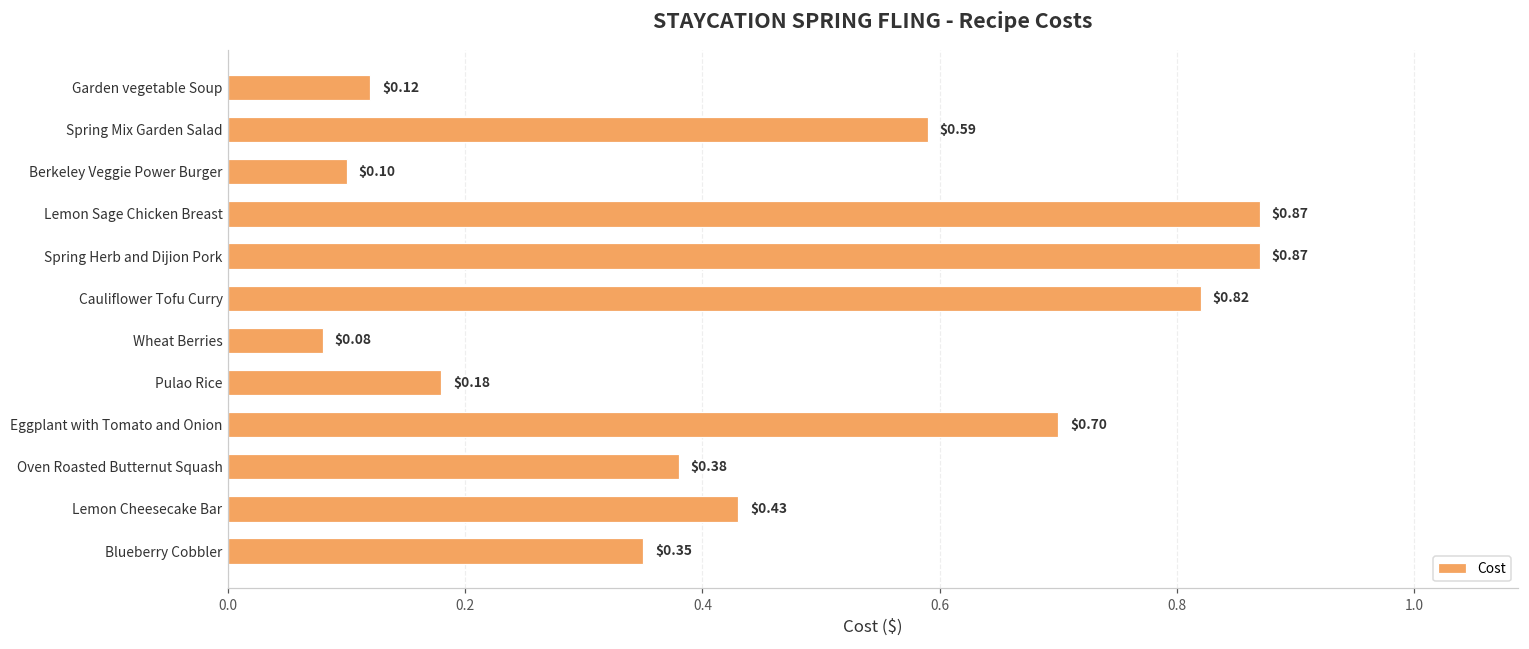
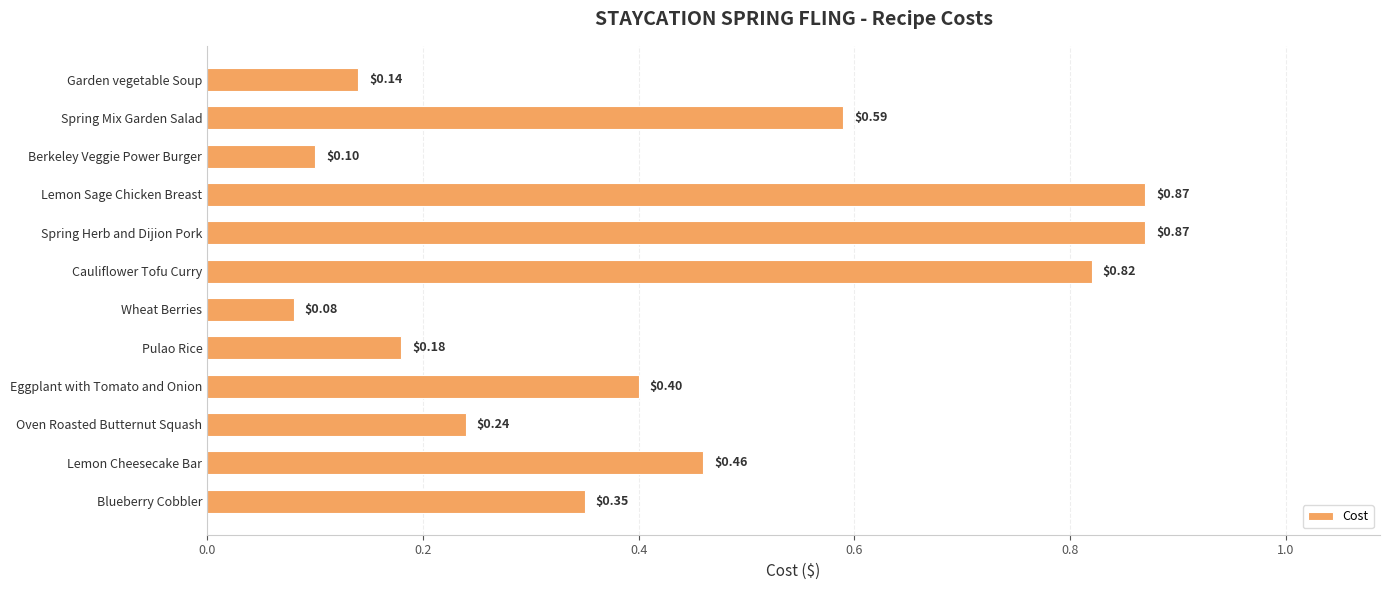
Garden vegetable Soup: $0.12 -> $0.14
Eggplant with Tomato and Onion: $0.70 -> $0.40
Oven Roasted Butternut Squash: $0.38 -> $0.24
Lemon Cheesecake Bar: $0.43 -> $0.46
